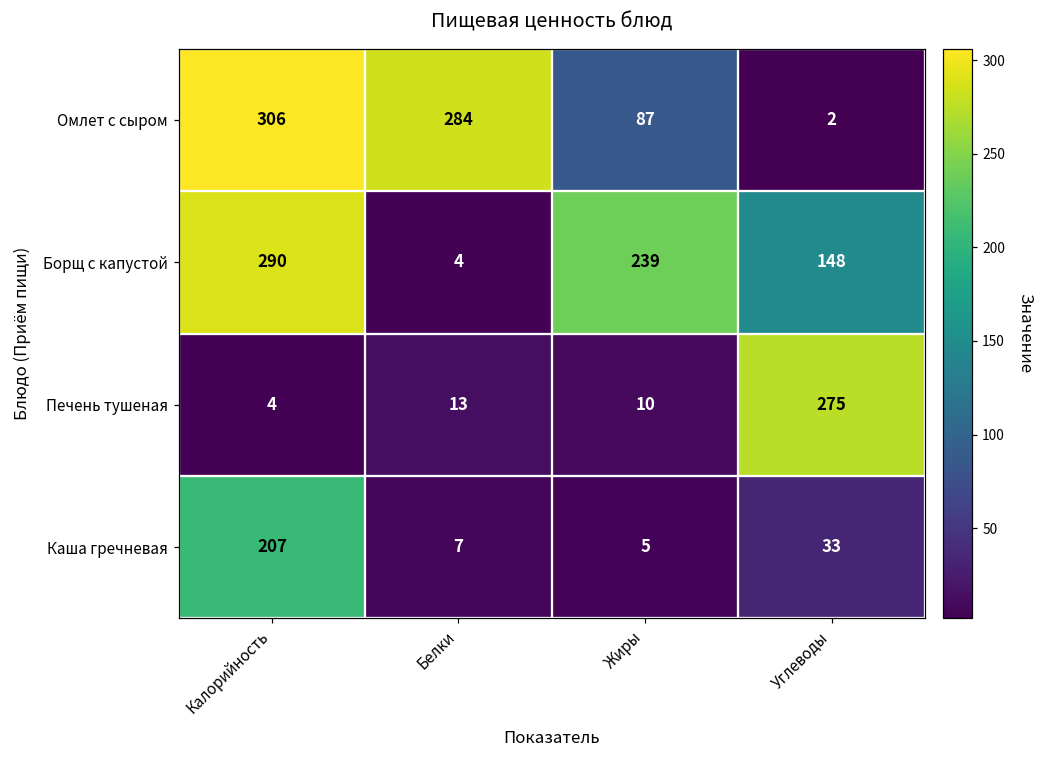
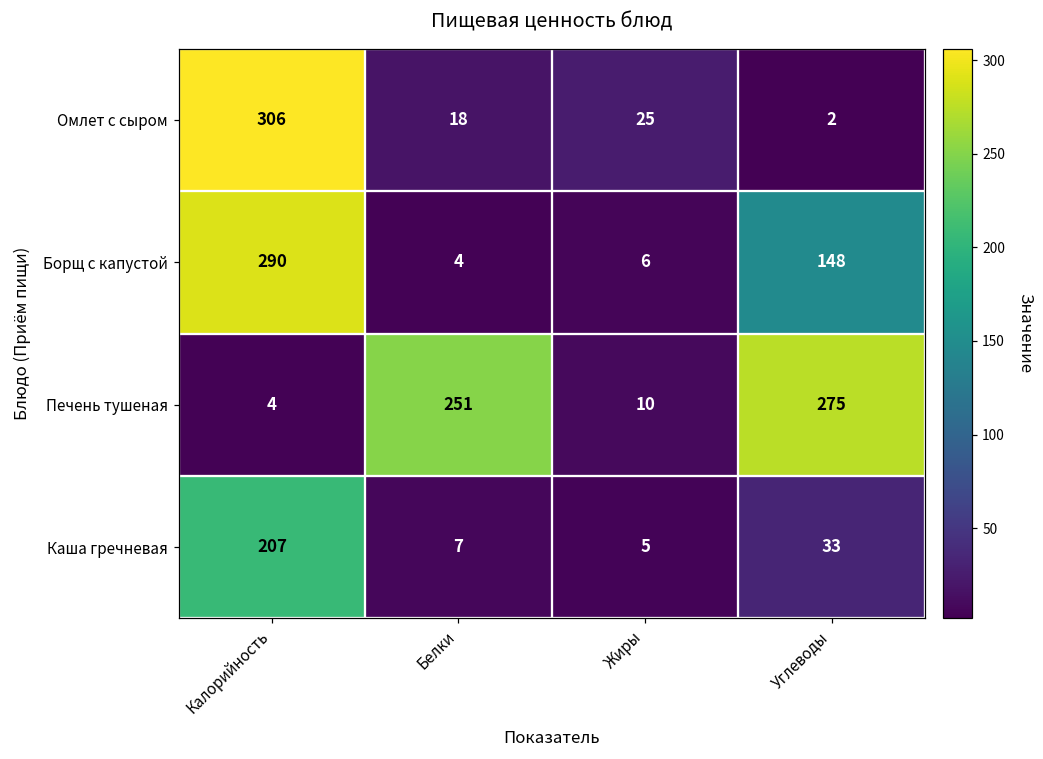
Омлет с сыром, Белки: 284 -> 18
Омлет с сыром, Жиры: 87 -> 25
Борщ с капустой, Жиры: 239 -> 6
Печень тушеная, Белки: 13 -> 251
